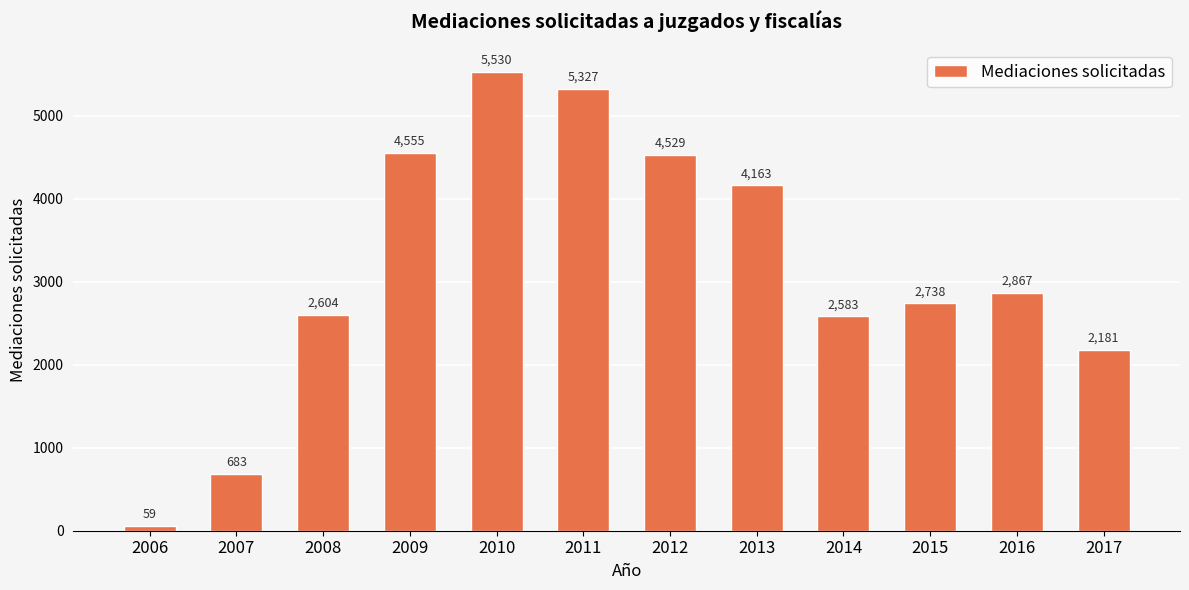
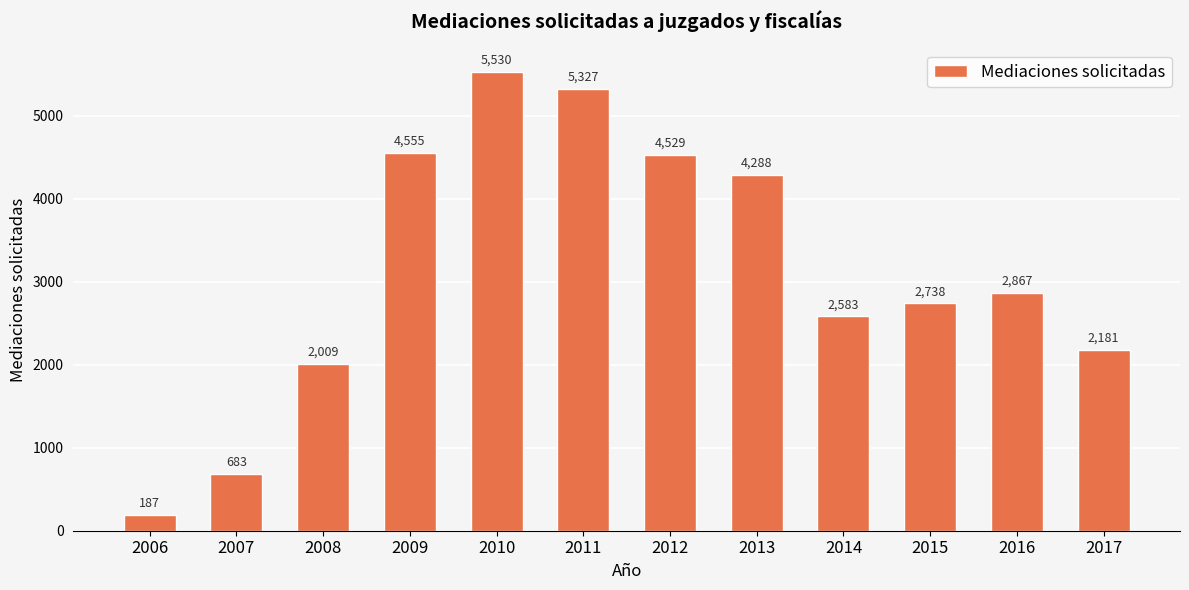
2006: 59 -> 187
2008: 2,604 -> 2,009
2013: 4,163 -> 4,288
